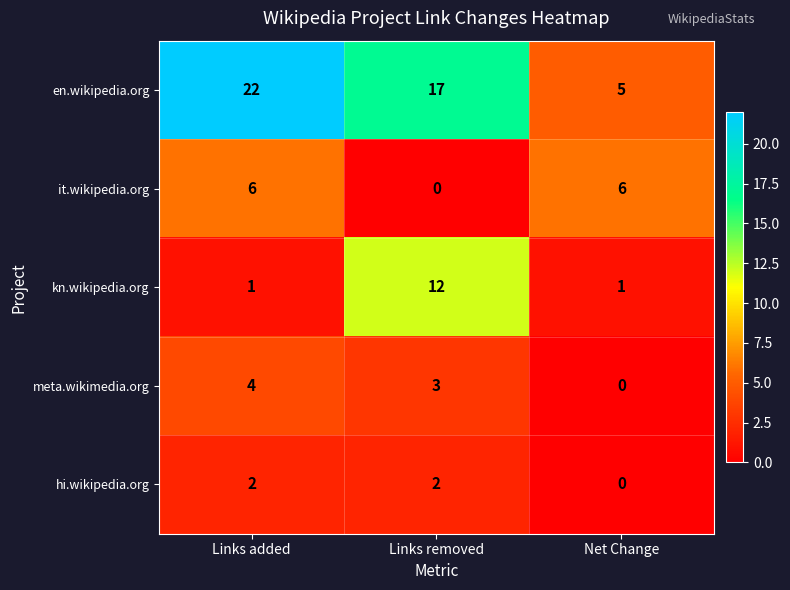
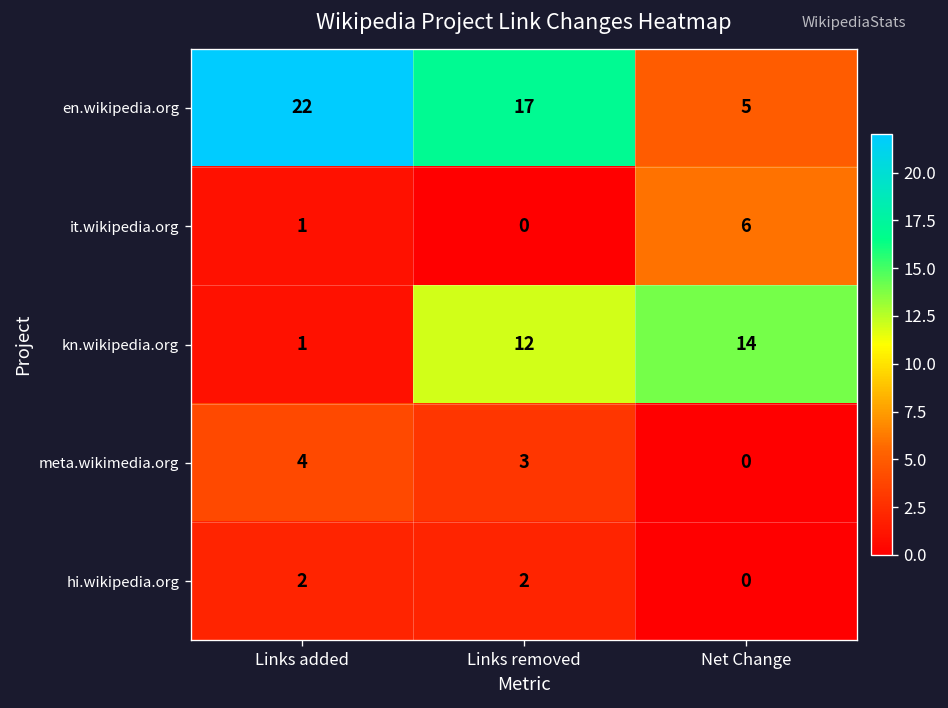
it.wikipedia.org, Links added: 6 -> 1
kn.wikipedia.org, Net Change: 1 -> 14
